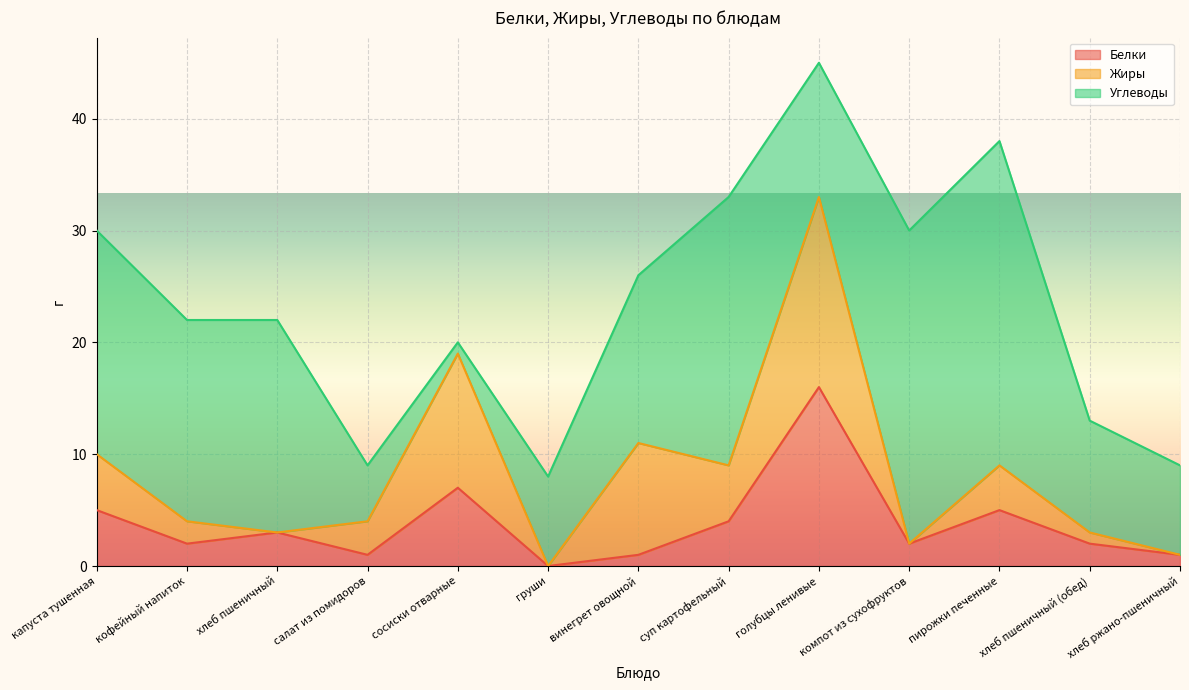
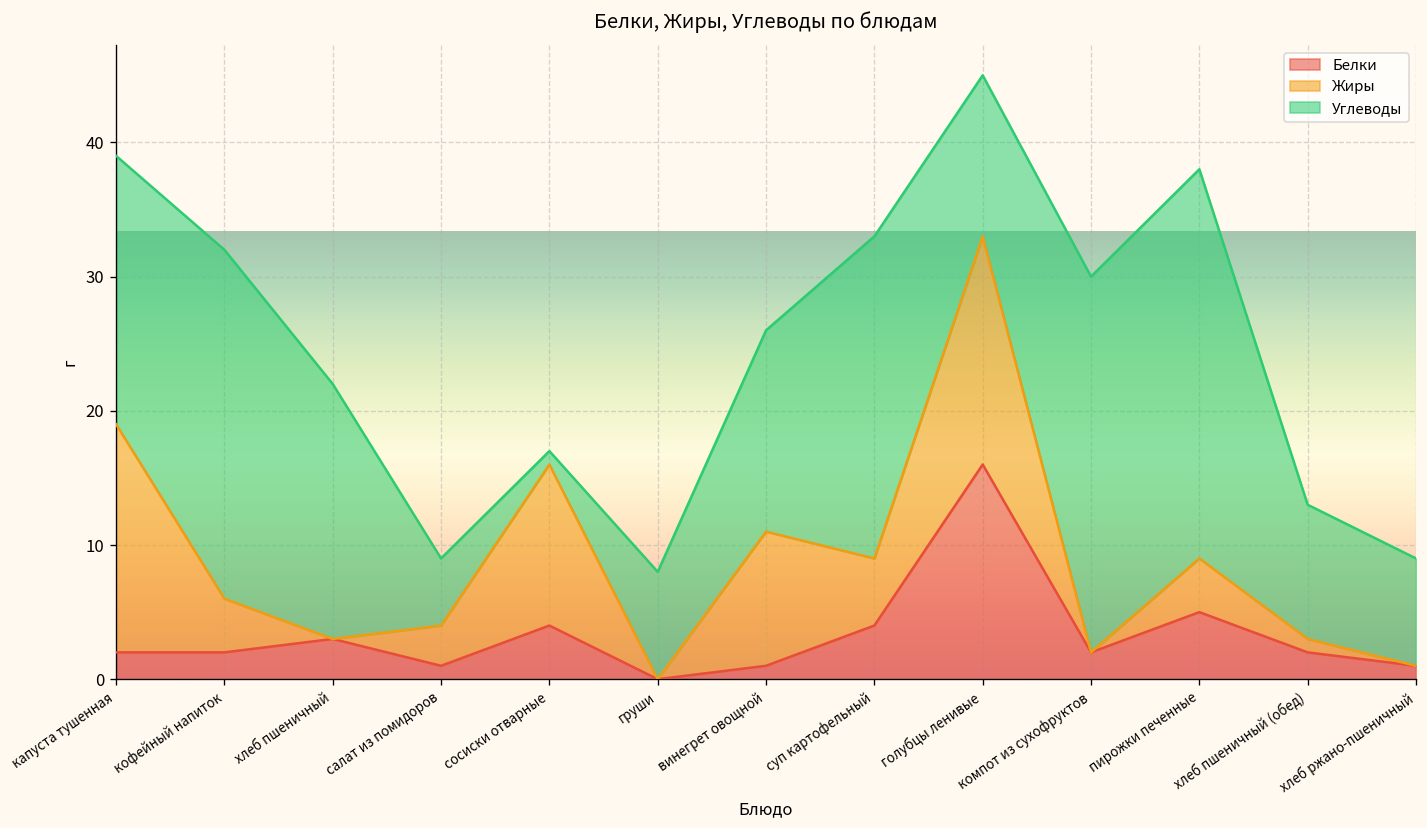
Белки, капуста тушенная: 5 -> 2
Жиры, капуста тушенная: 5 -> 17
Жиры, кофейный напиток: 2 -> 4
Углеводы, кофейный напиток: 18 -> 26
Белки, сосиски отварные: 7 -> 4
